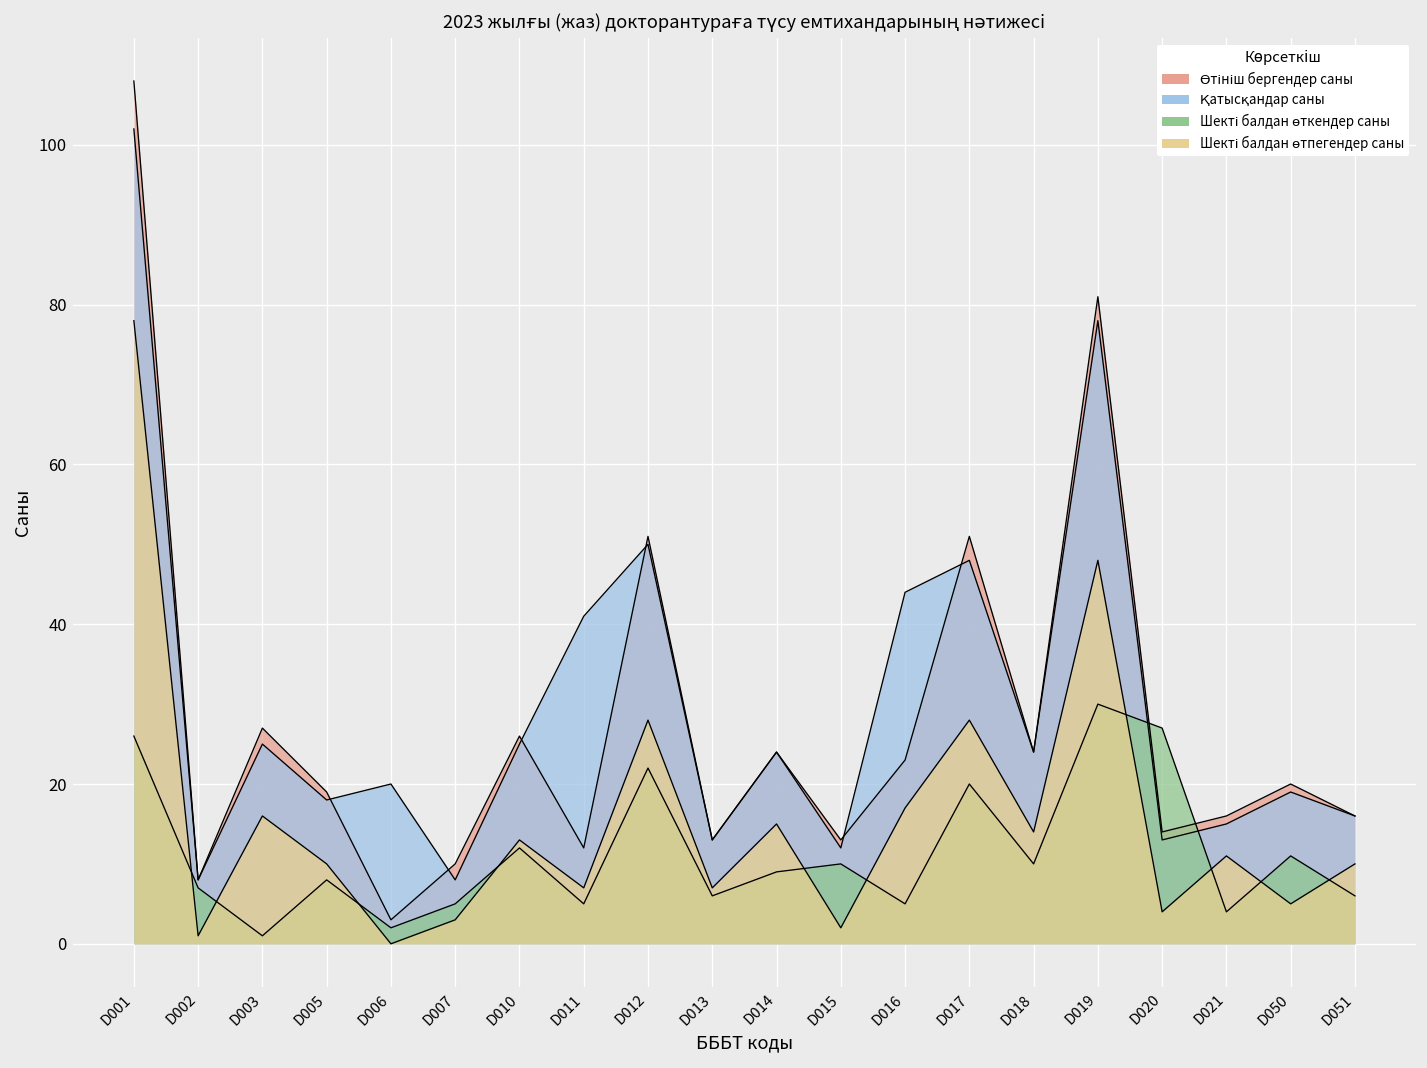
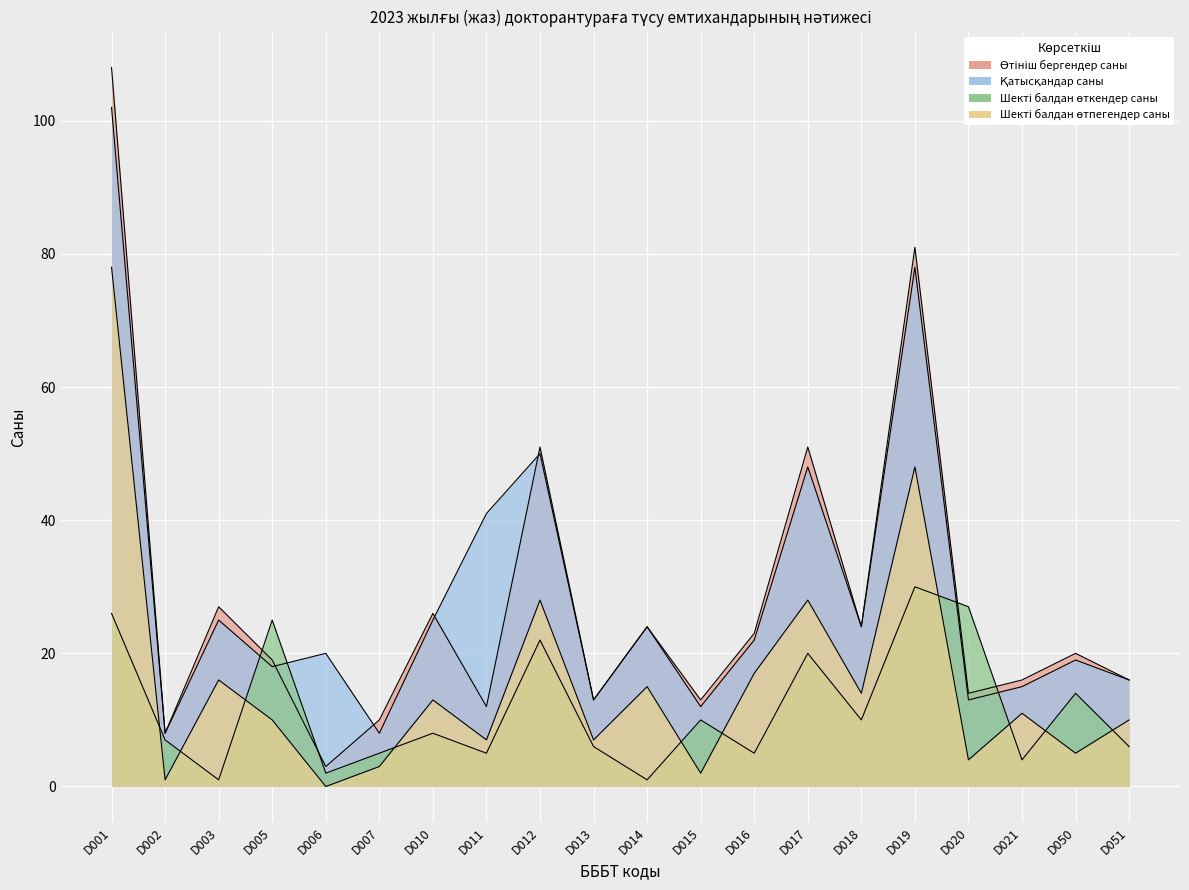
Шекті балдан өткендер саны, D005: 8 -> 25
Шекті балдан өткендер саны, D010: 12 -> 8
Шекті балдан өткендер саны, D014: 9 -> 1
Қатысқандар саны, D016: 44 -> 22
Шекті балдан өткендер саны, D050: 11 -> 14
